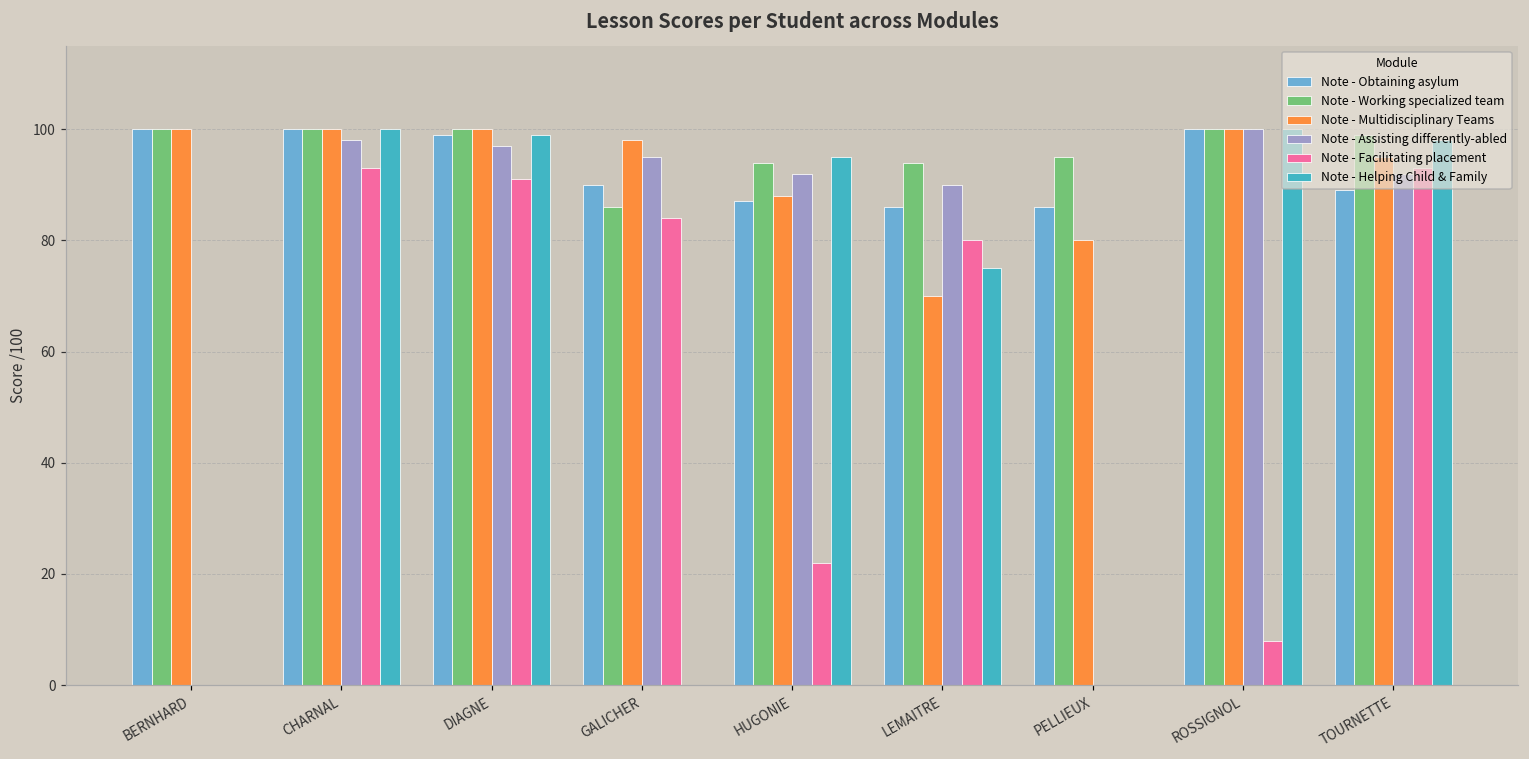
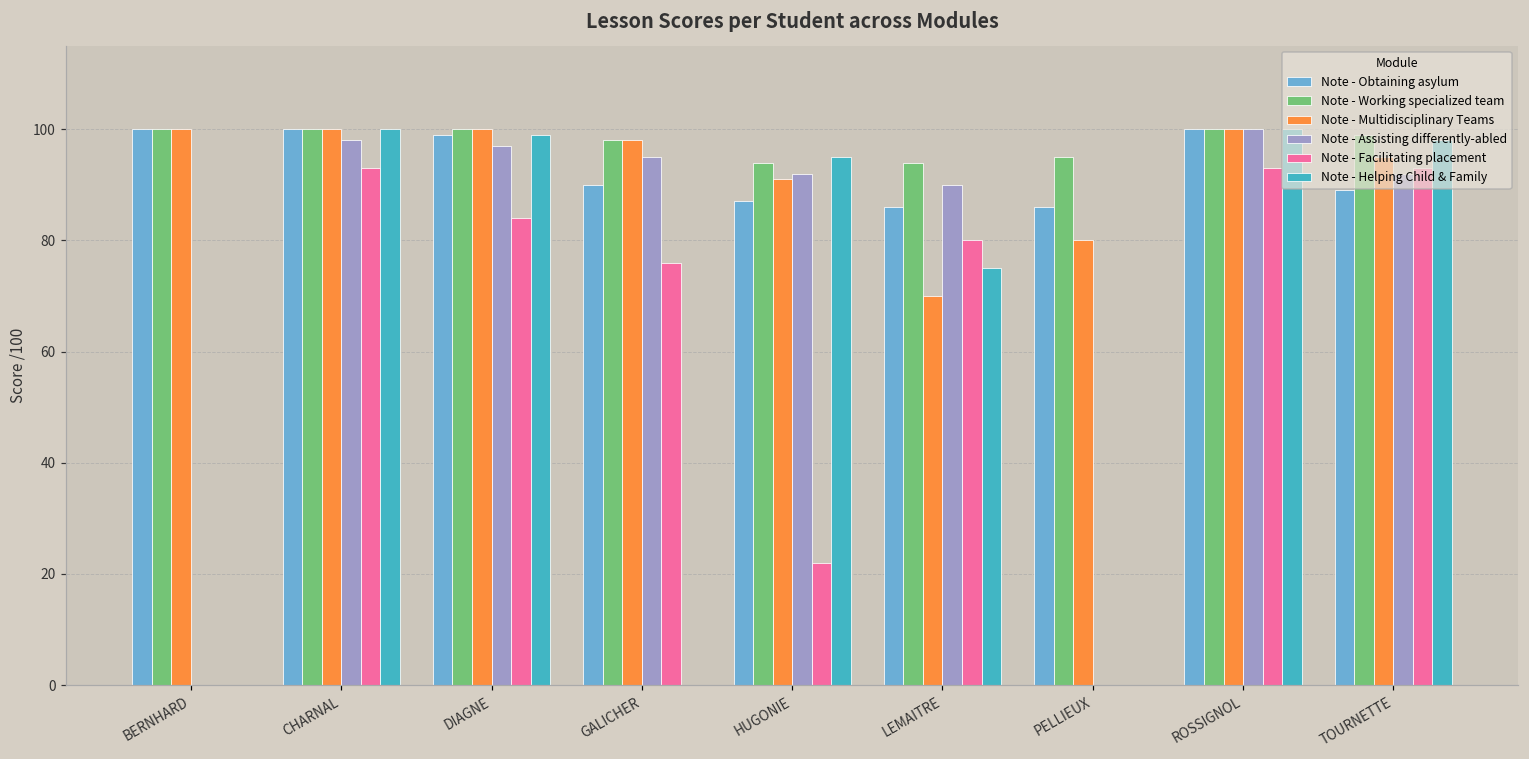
Note - Facilitating placement, DIAGNE: 91 -> 84
Note - Working specialized team, GALICHER: 86 -> 98
Note - Facilitating placement, GALICHER: 84 -> 76
Note - Multidisciplinary Teams, HUGONIE: 88 -> 91
Note - Facilitating placement, ROSSIGNOL: 8 -> 93
